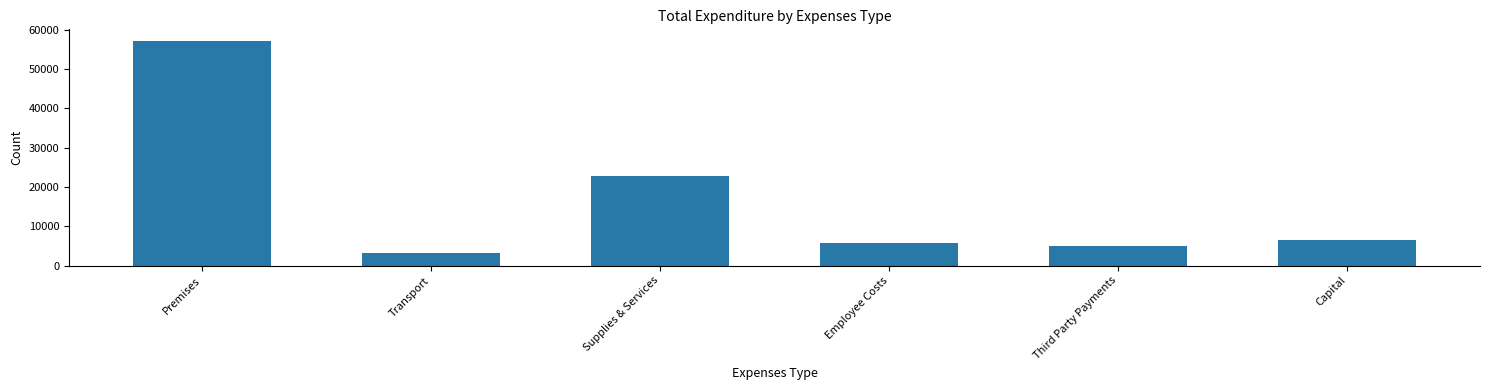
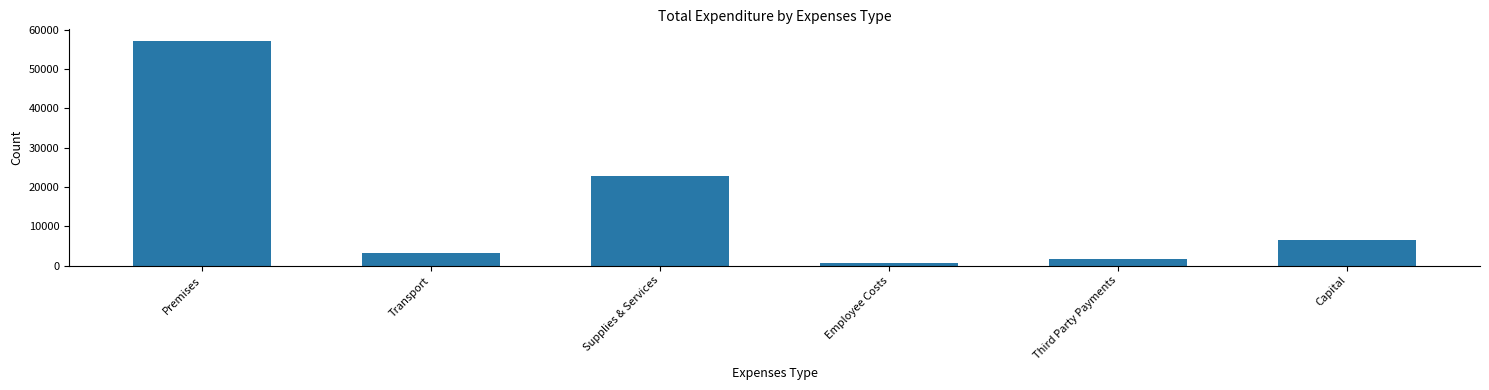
Employee Costs: 6000 -> 1000
Third Party Payments: 5000 -> 2000
